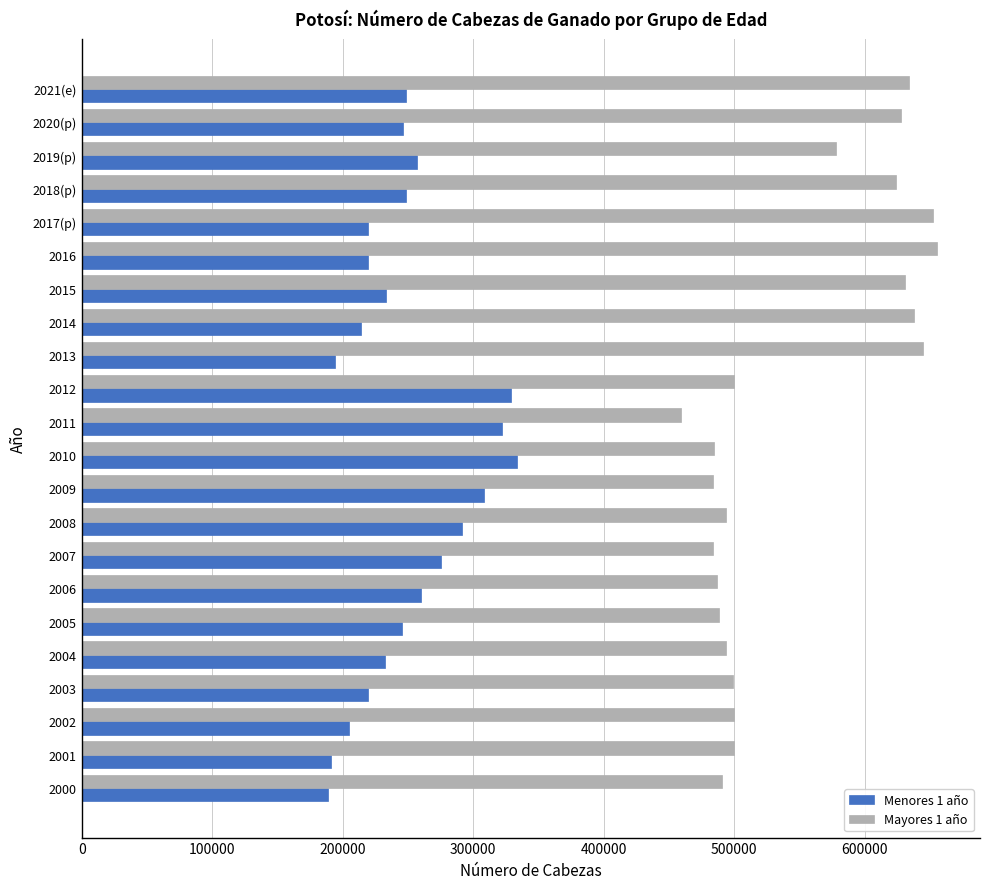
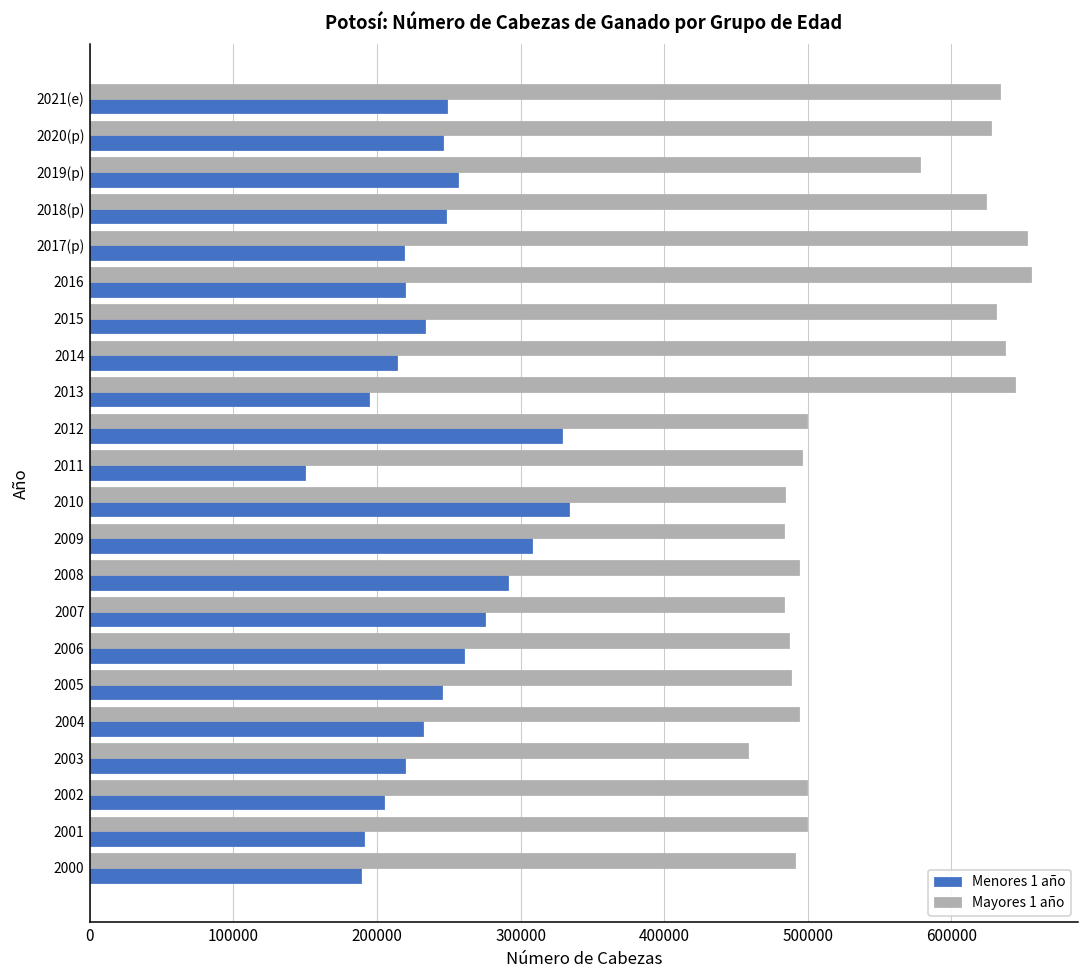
Mayores 1 año, 2011: 459000 -> 496000
Menores 1 año, 2011: 322000 -> 150000
Mayores 1 año, 2003: 499000 -> 459000
